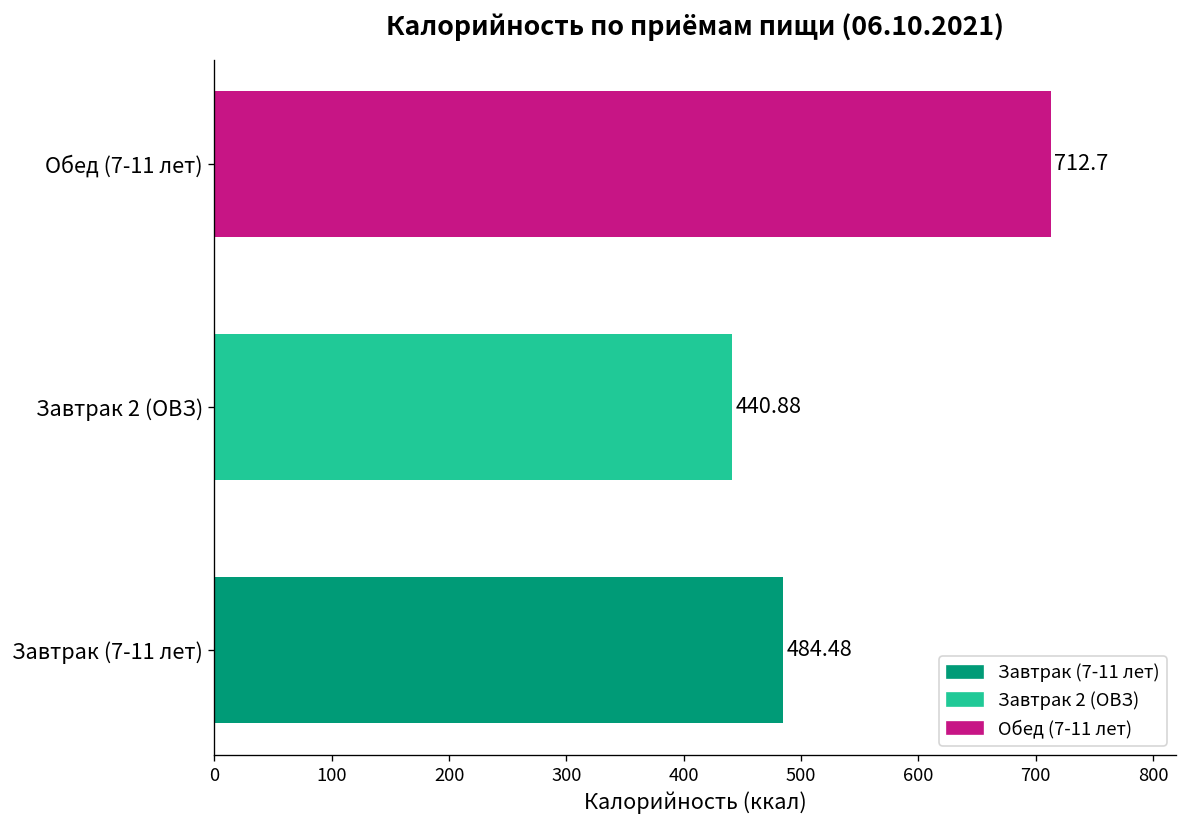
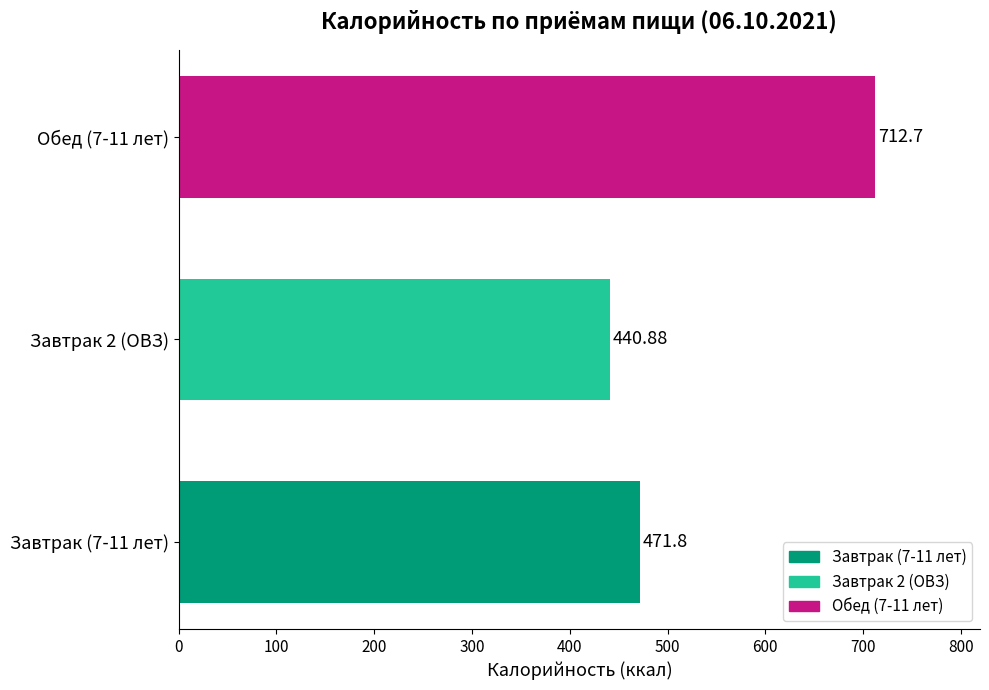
Завтрак (7-11 лет): 484.48 -> 471.8
